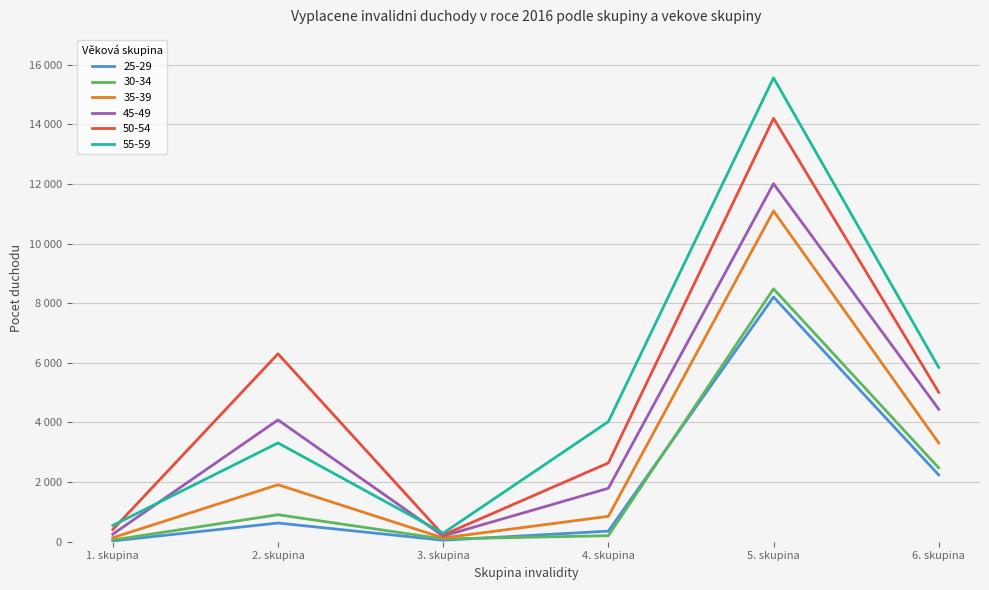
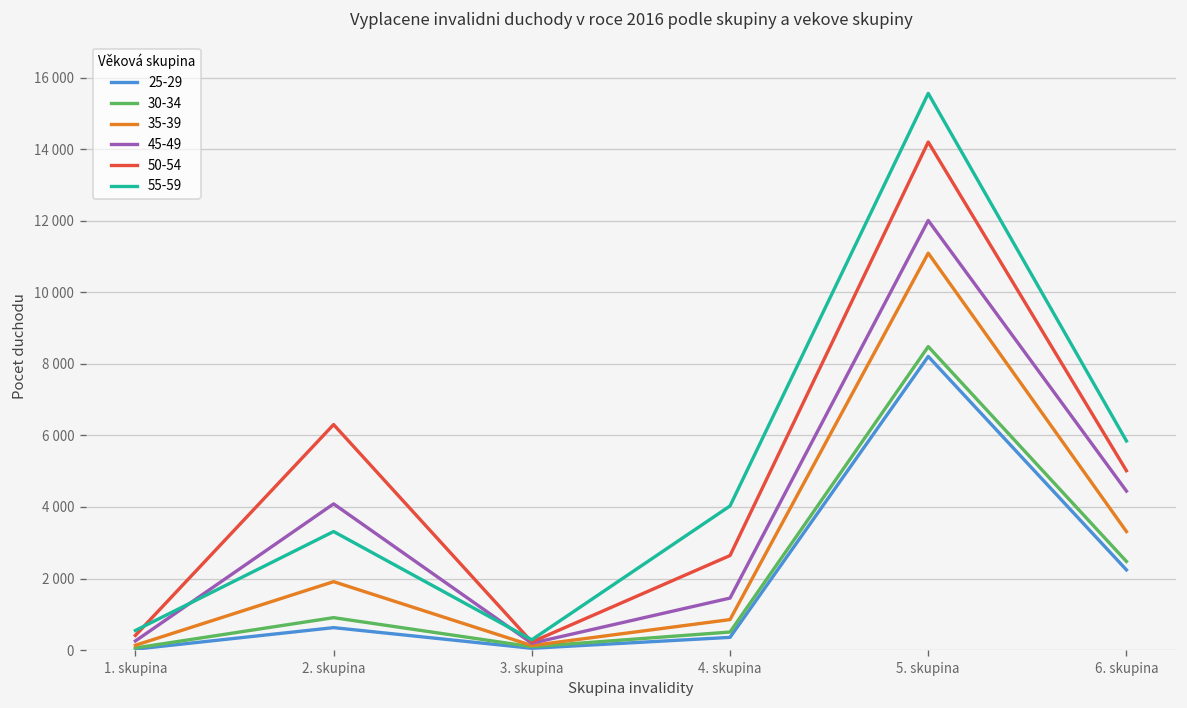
30-34, 4. skupina: 200 -> 500
45-49, 4. skupina: 1800 -> 1500
